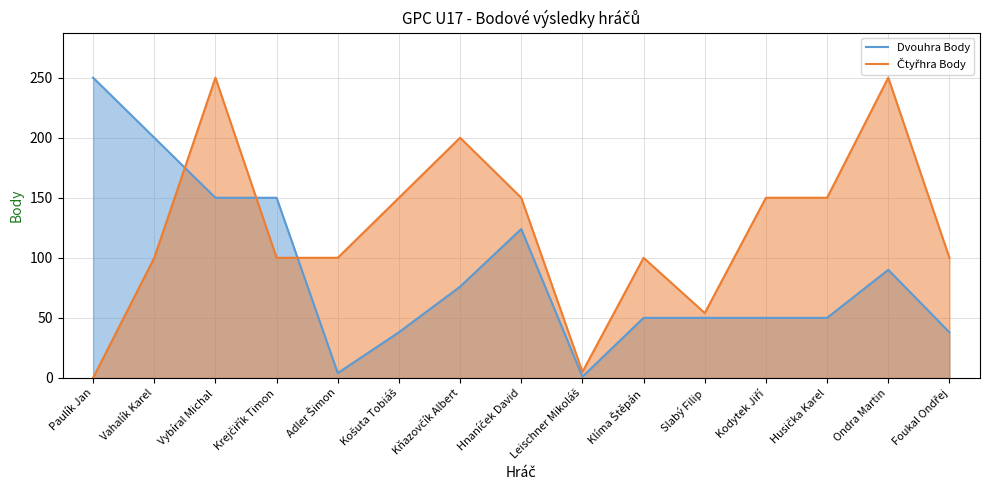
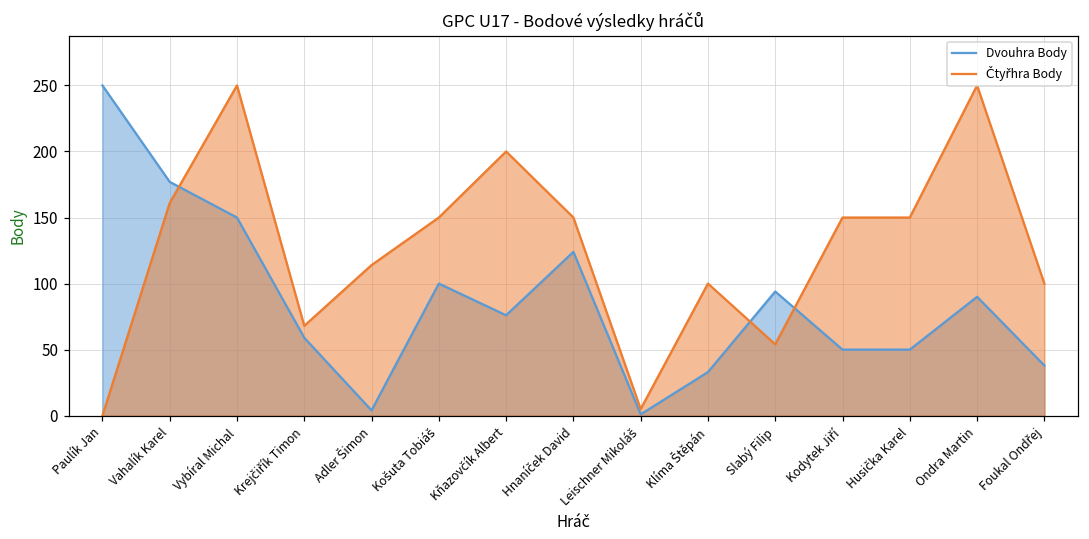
Dvouhra Body, Vahalík Karel: 200 -> 177
Čtyřhra Body, Vahalík Karel: 100 -> 161
Dvouhra Body, Krejčiřík Timon: 150 -> 59
Čtyřhra Body, Krejčiřík Timon: 100 -> 68
Čtyřhra Body, Adler Šimon: 100 -> 114
Dvouhra Body, Košuta Tobiáš: 38 -> 100
Dvouhra Body, Klíma Štěpán: 50 -> 33
Dvouhra Body, Slabý Filip: 50 -> 94
